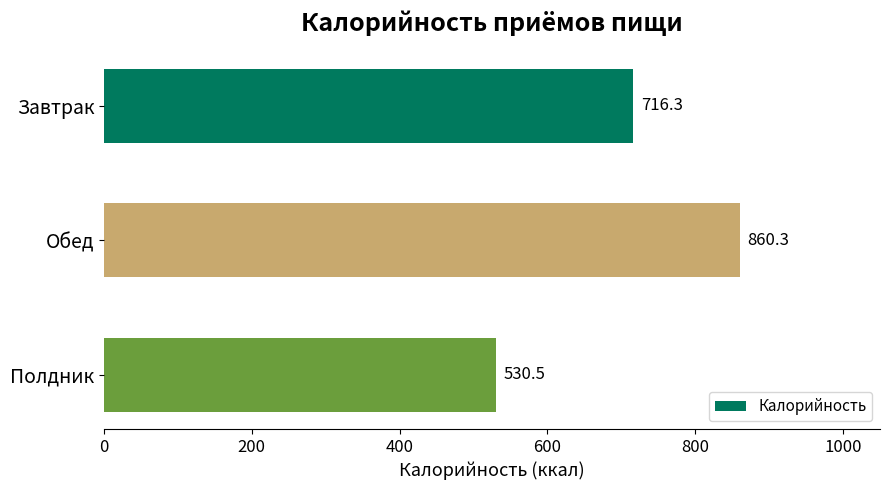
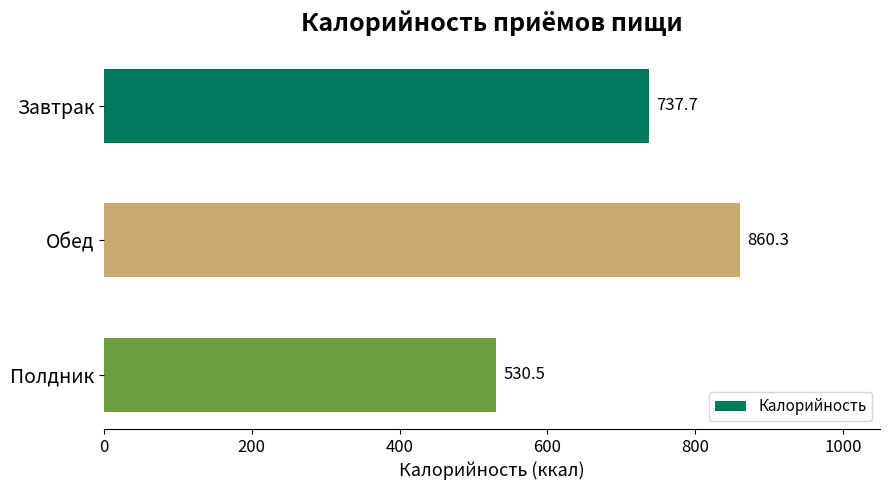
Завтрак: 716.3 -> 737.7
